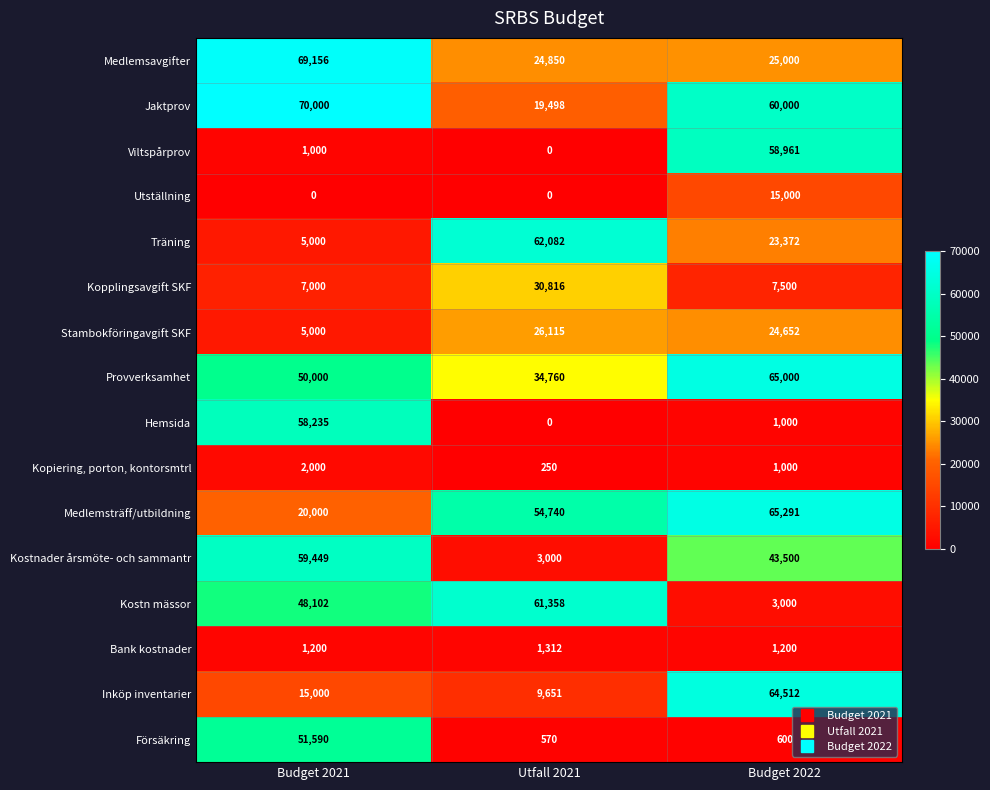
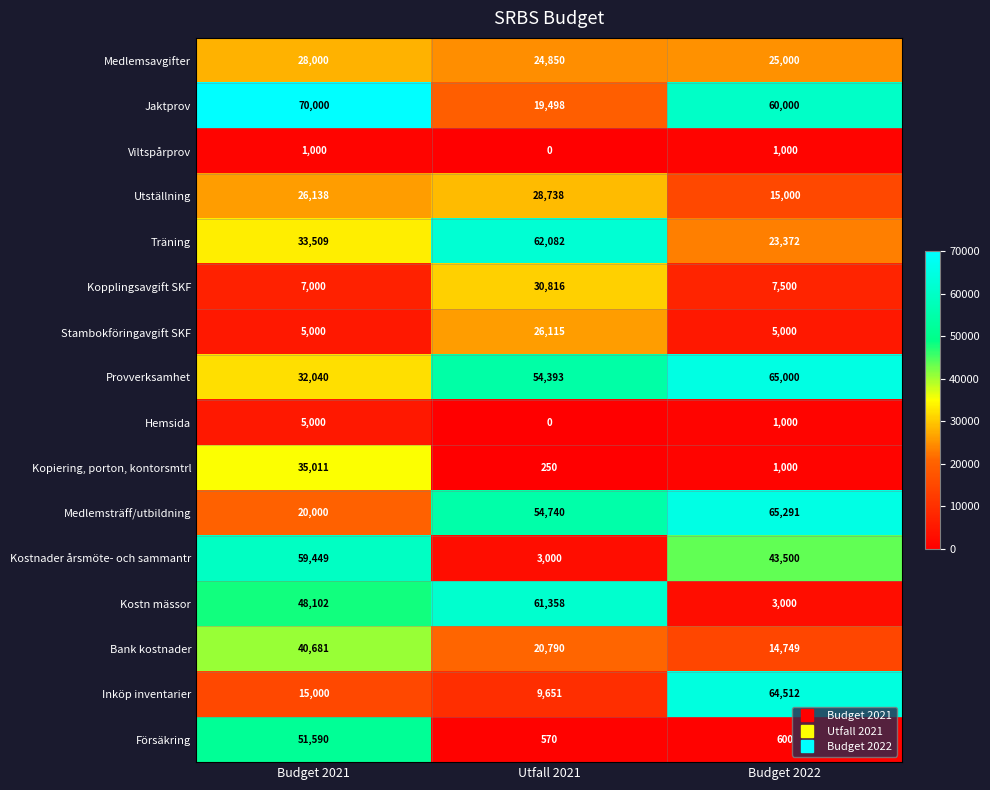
Medlemsavgifter, Budget 2021: 69,156 -> 28,000
Viltspårprov, Budget 2022: 58,961 -> 1,000
Utställning, Budget 2021: 0 -> 26,138
Utställning, Utfall 2021: 0 -> 28,738
Träning, Budget 2021: 5,000 -> 33,509
Stambokföringavgift SKF, Budget 2022: 24,652 -> 5,000
Provverksamhet, Budget 2021: 50,000 -> 32,040
Provverksamhet, Utfall 2021: 34,760 -> 54,393
Hemsida, Budget 2021: 58,235 -> 5,000
Kopiering, porton, kontorsmtrl, Budget 2021: 2,000 -> 35,011
Bank kostnader, Budget 2021: 1,200 -> 40,681
Bank kostnader, Utfall 2021: 1,312 -> 20,790
Bank kostnader, Budget 2022: 1,200 -> 14,749
